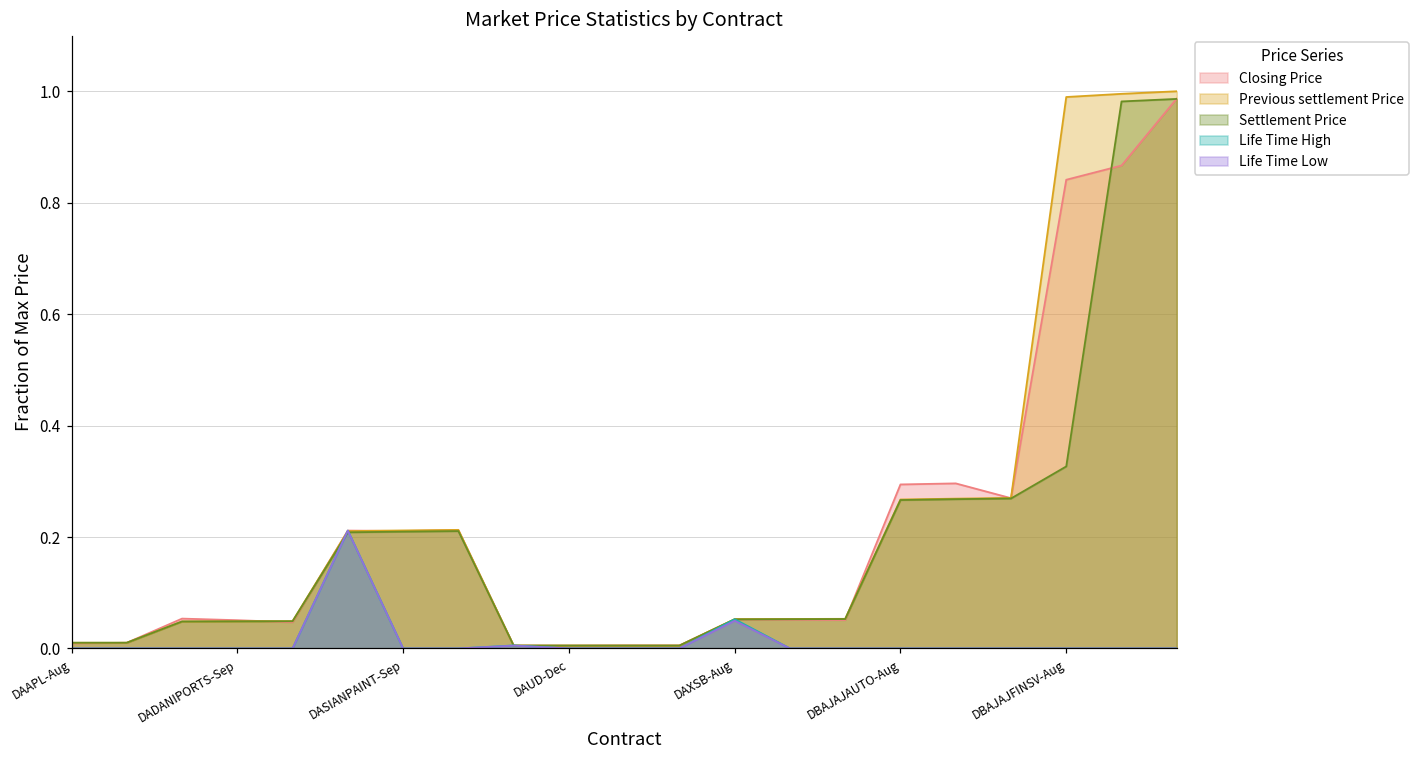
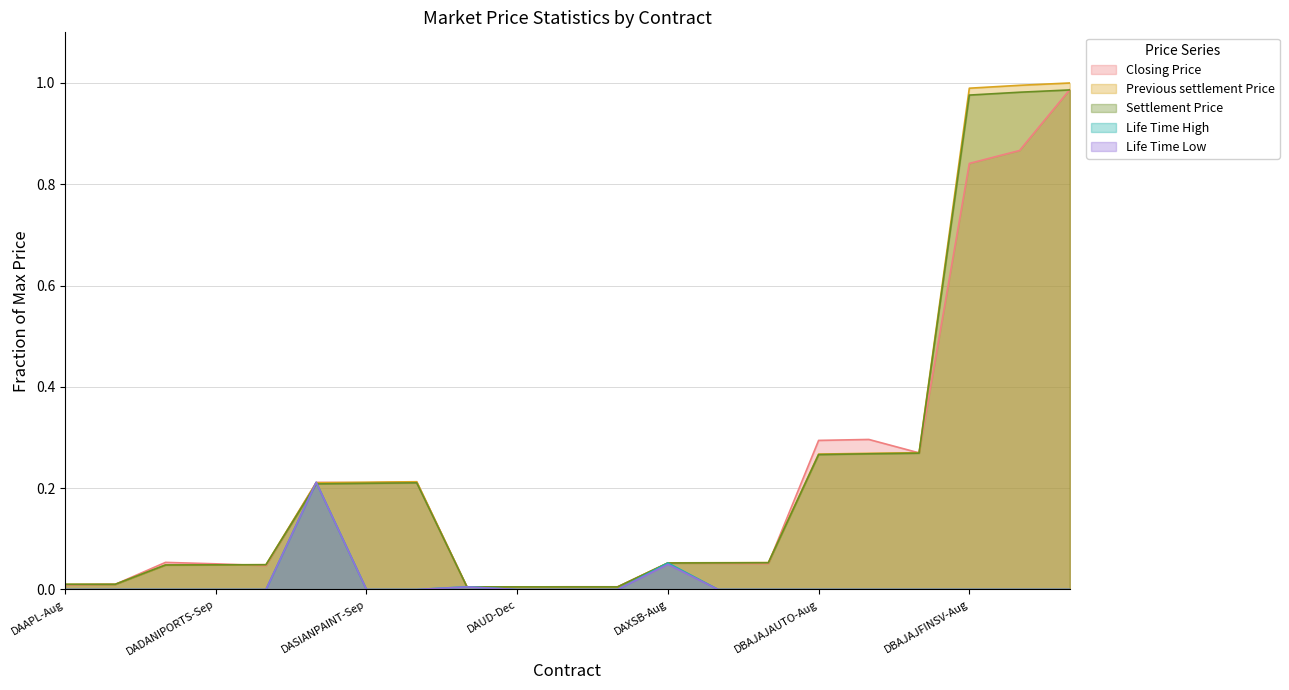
Settlement Price, DBAJAJFINSV-Aug: 0.33 -> 0.98
